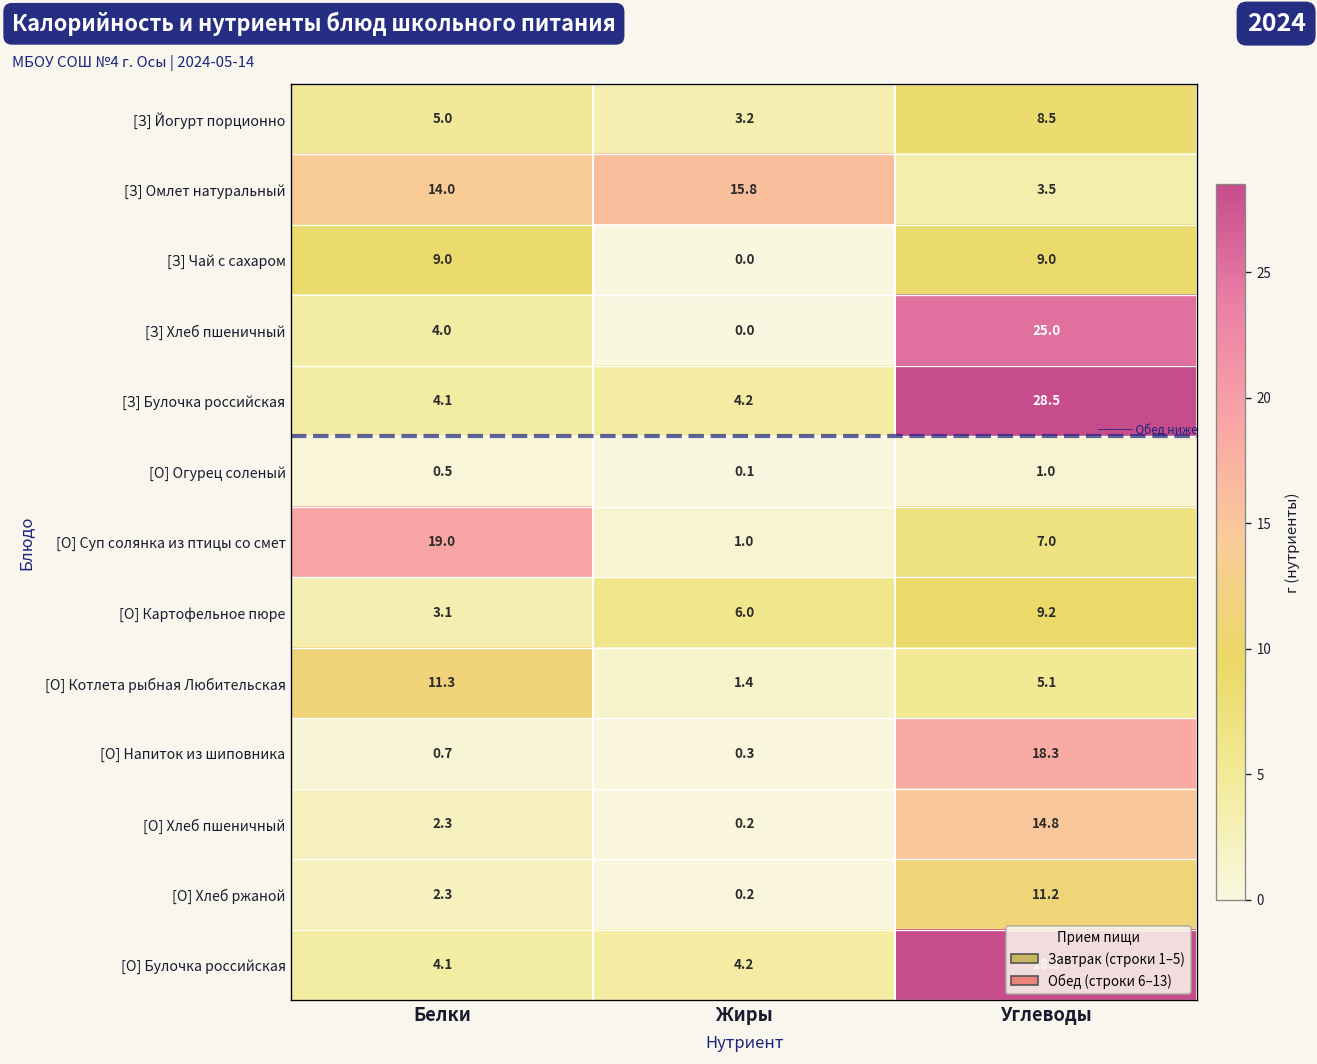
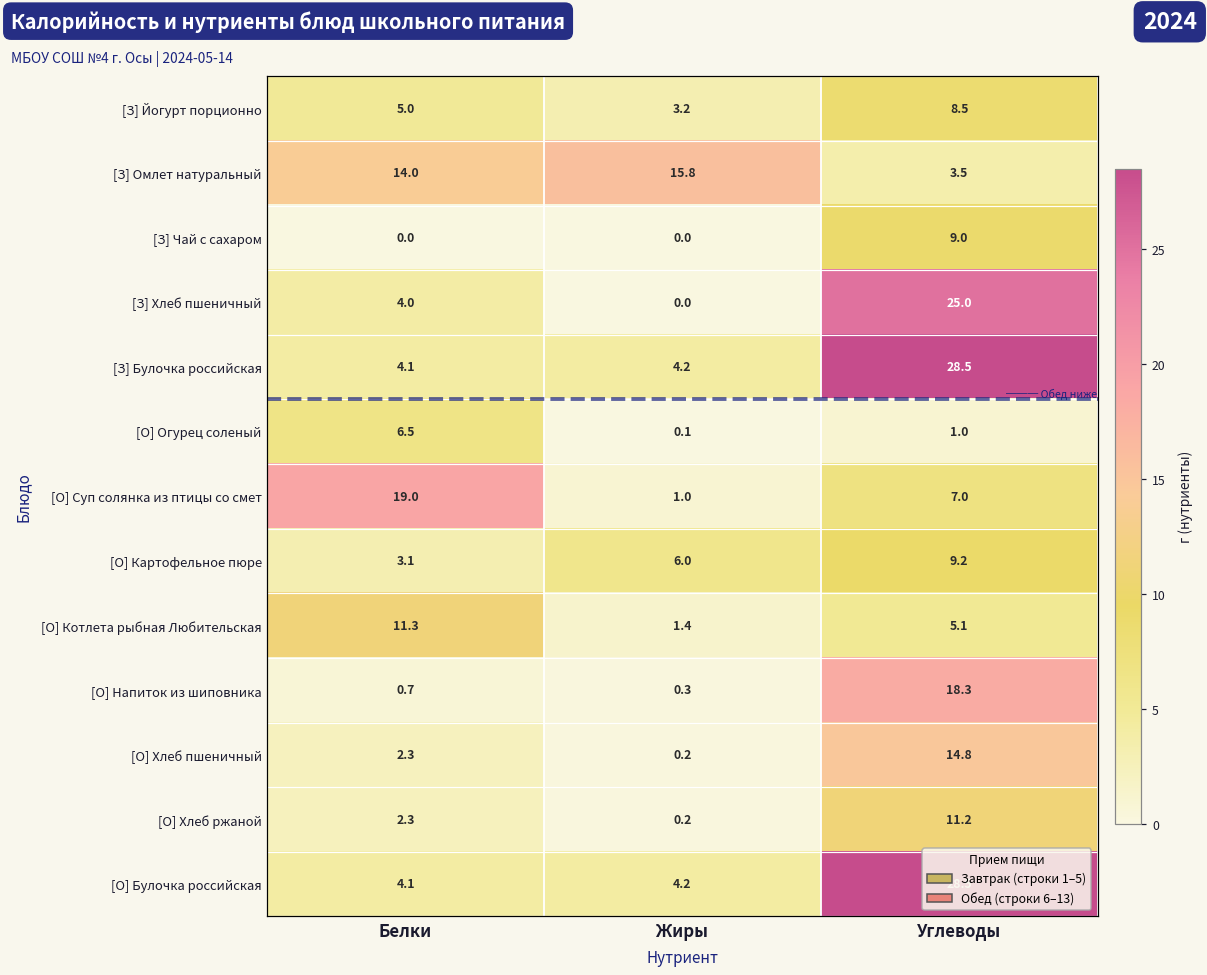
[З] Чай с сахаром, Белки: 9.0 -> 0.0
[О] Огурец соленый, Белки: 0.5 -> 6.5
